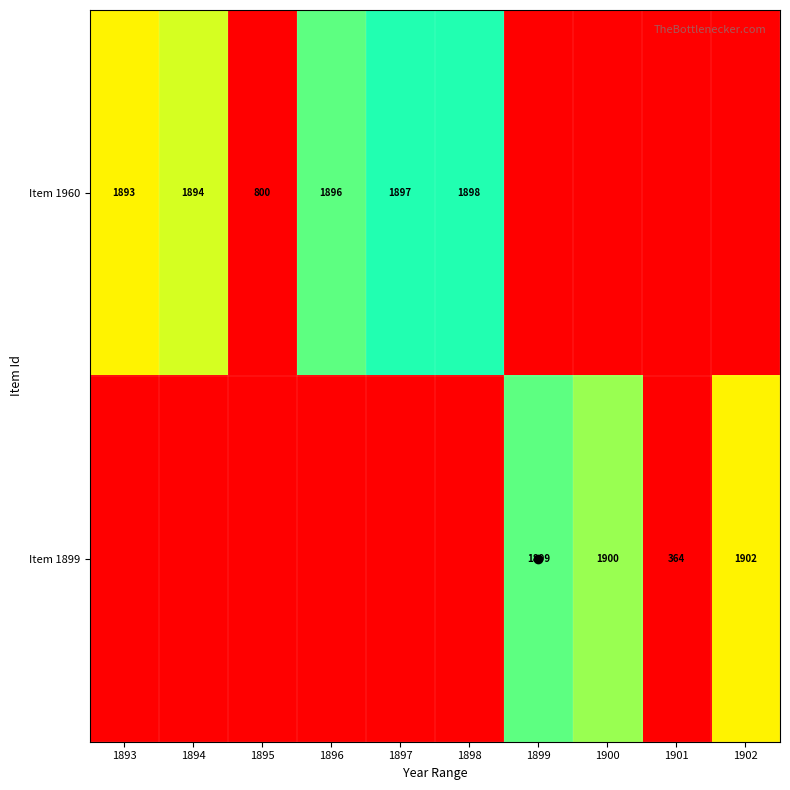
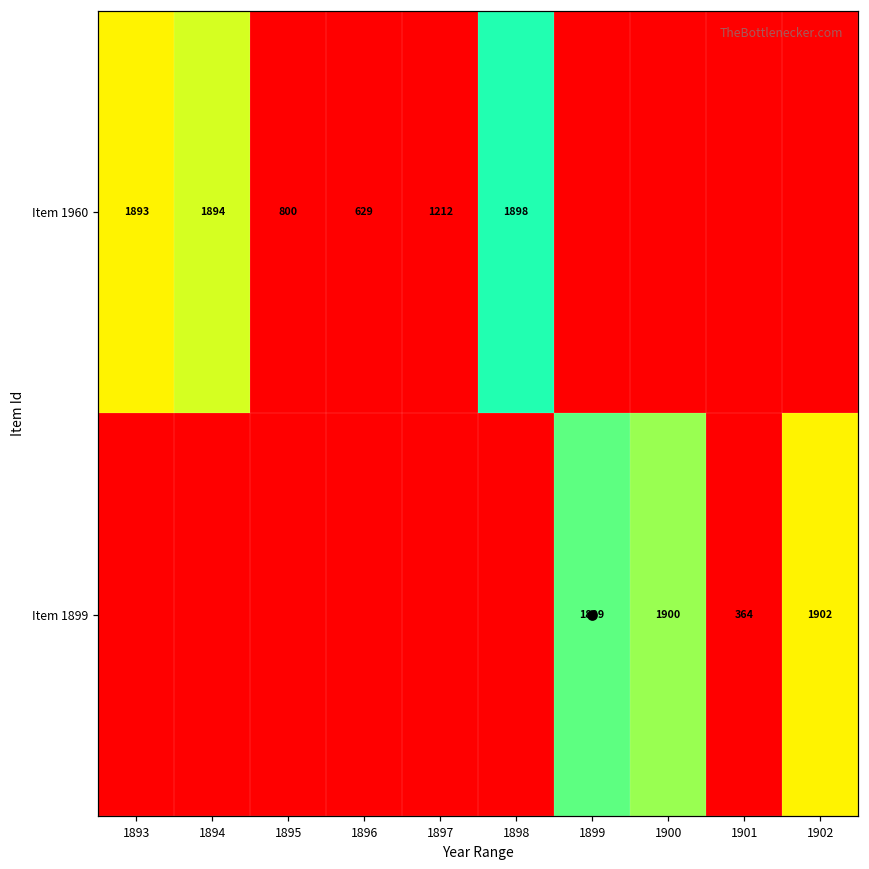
Item 1960, 1896: 1896 -> 629
Item 1960, 1897: 1897 -> 1212
